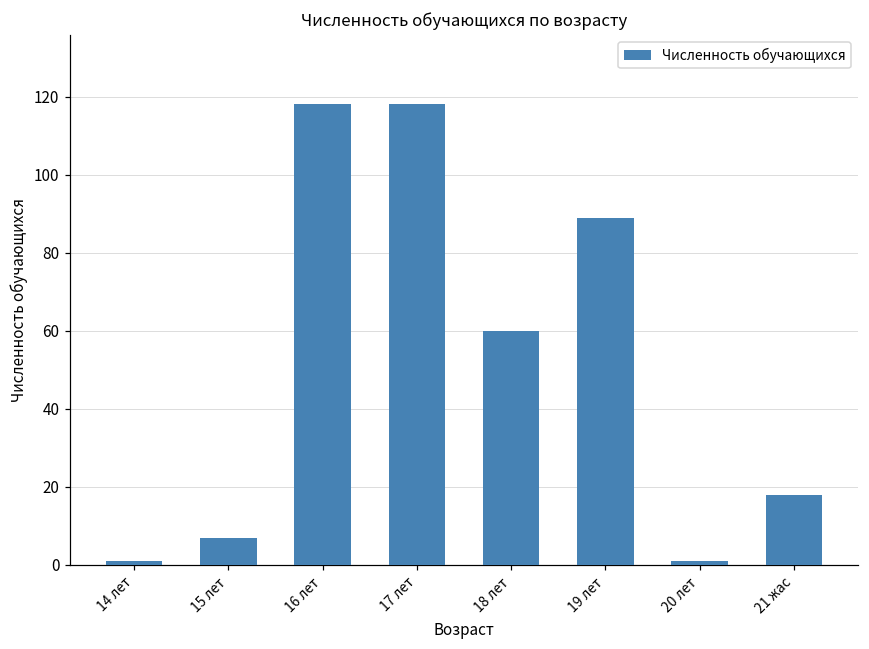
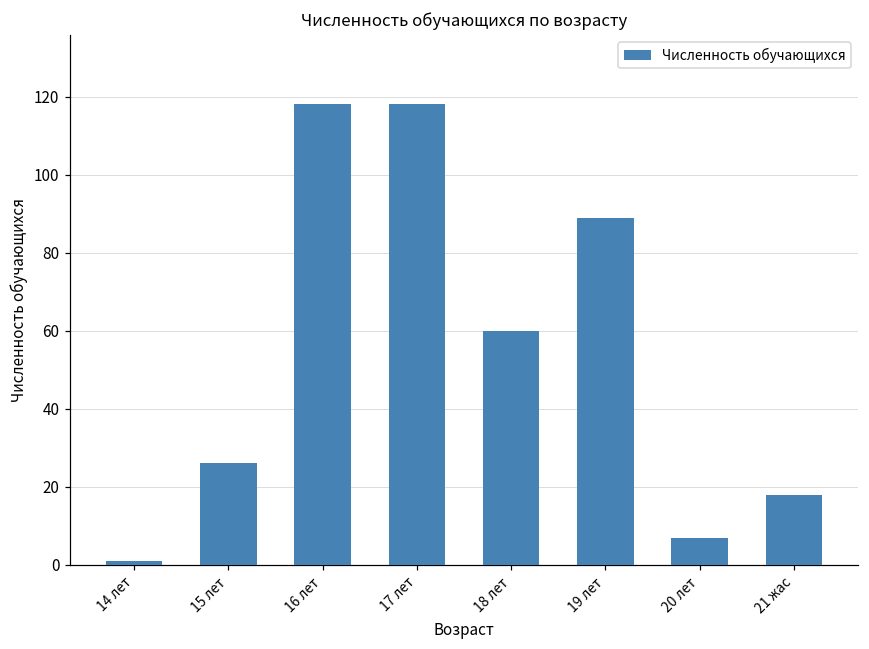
15 лет: 7 -> 26
20 лет: 1 -> 7
